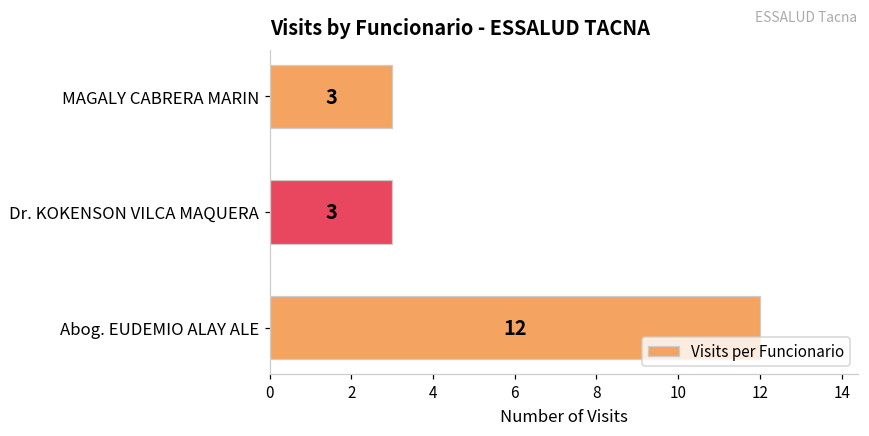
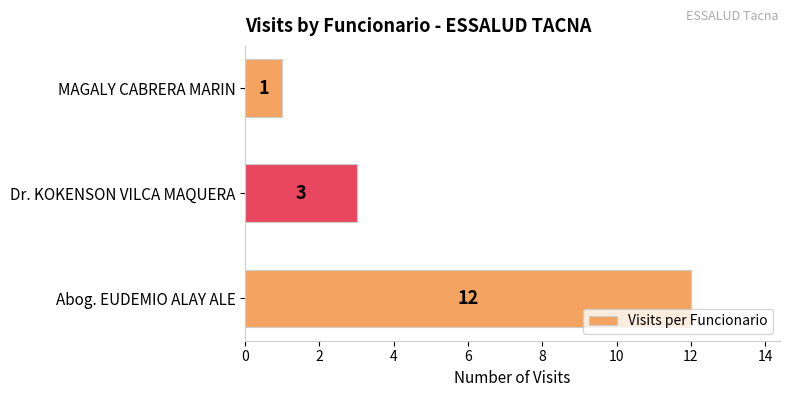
MAGALY CABRERA MARIN: 3 -> 1
